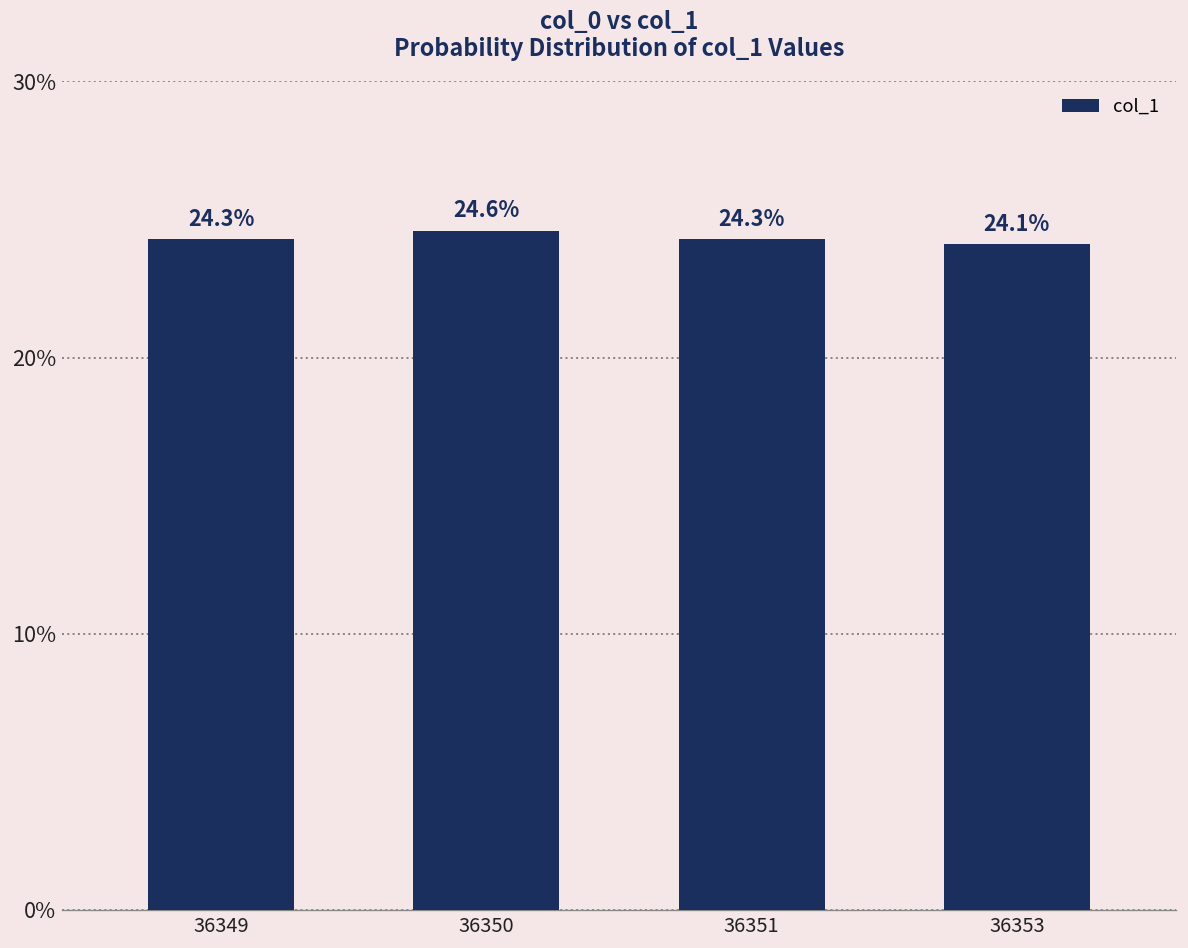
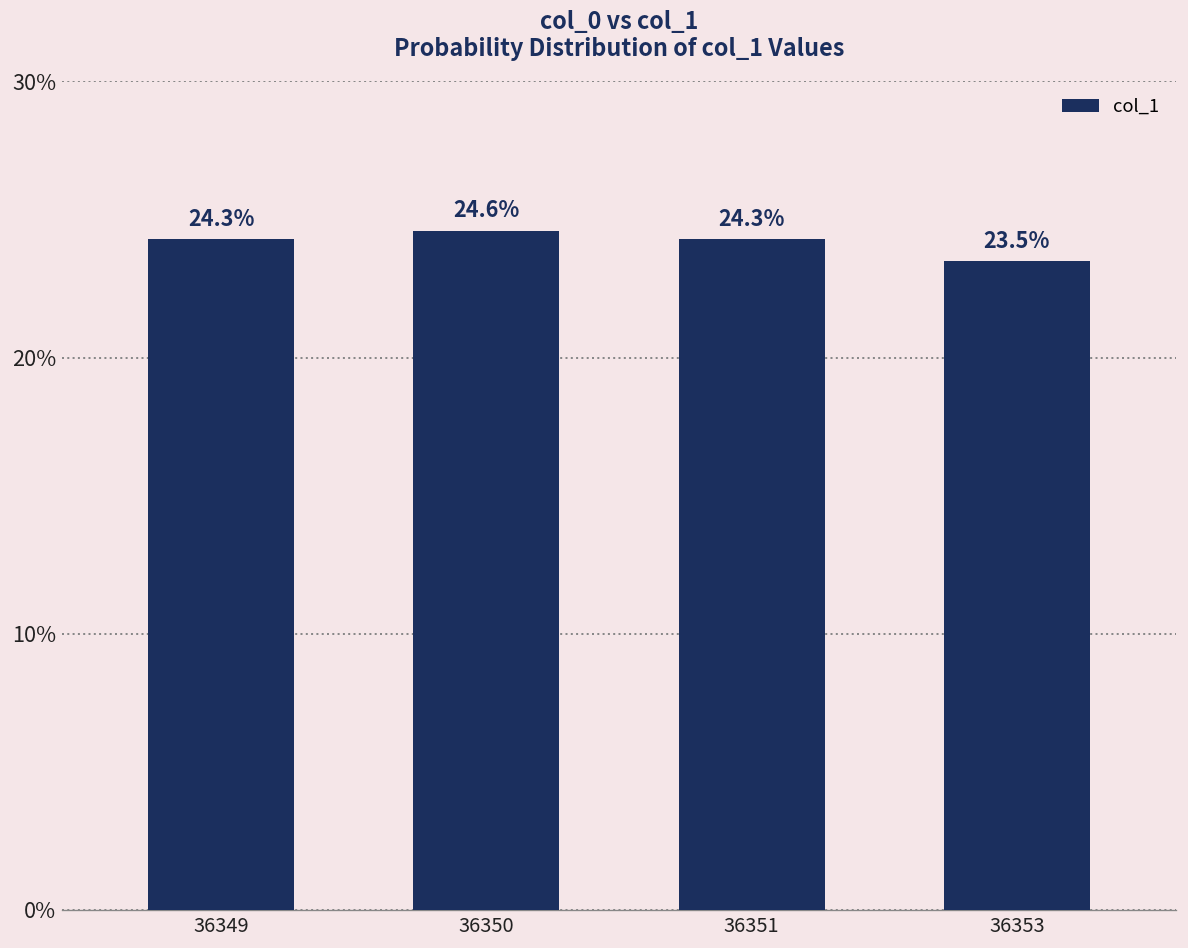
36353: 24.1% -> 23.5%
